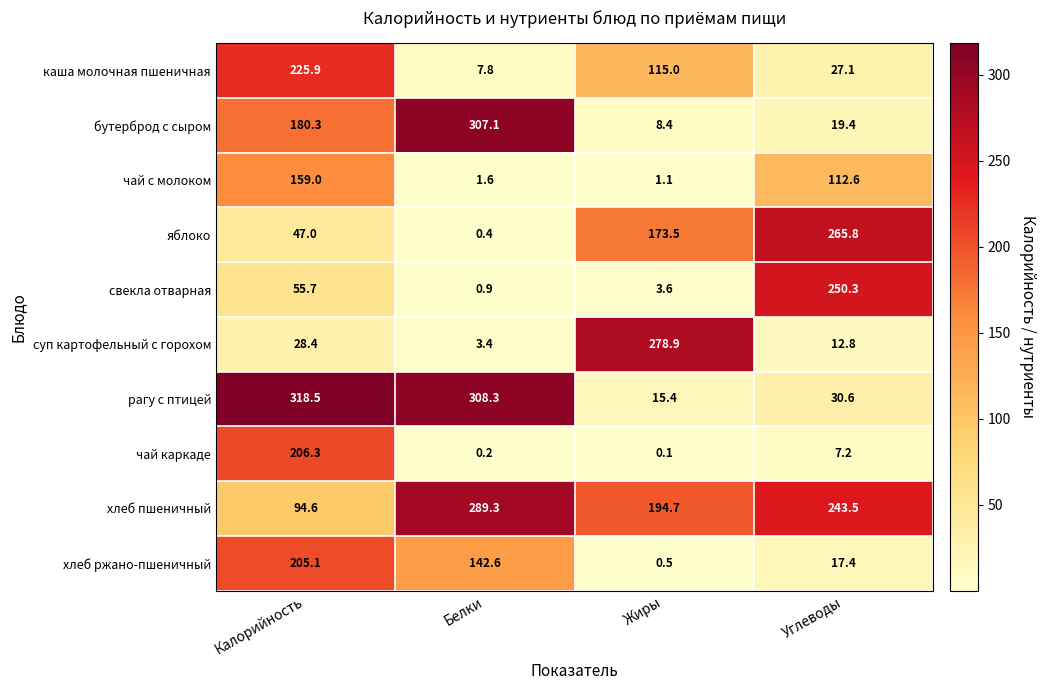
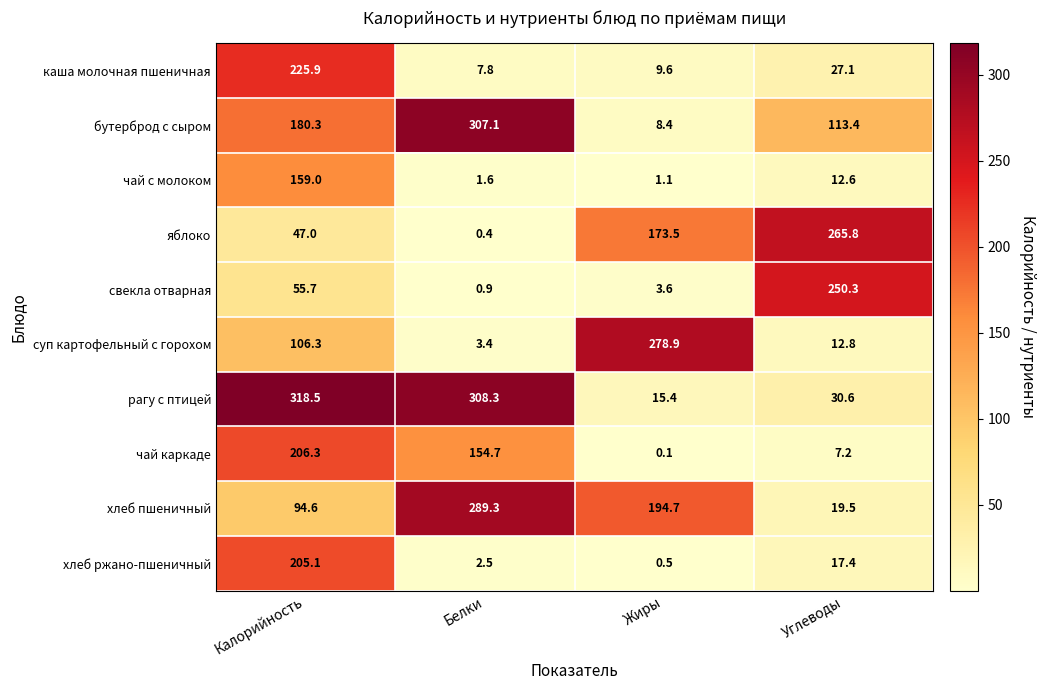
каша молочная пшеничная, Жиры: 115.0 -> 9.6
бутерброд с сыром, Углеводы: 19.4 -> 113.4
чай с молоком, Углеводы: 112.6 -> 12.6
суп картофельный с горохом, Калорийность: 28.4 -> 106.3
чай каркаде, Белки: 0.2 -> 154.7
хлеб пшеничный, Углеводы: 243.5 -> 19.5
хлеб ржано-пшеничный, Белки: 142.6 -> 2.5
